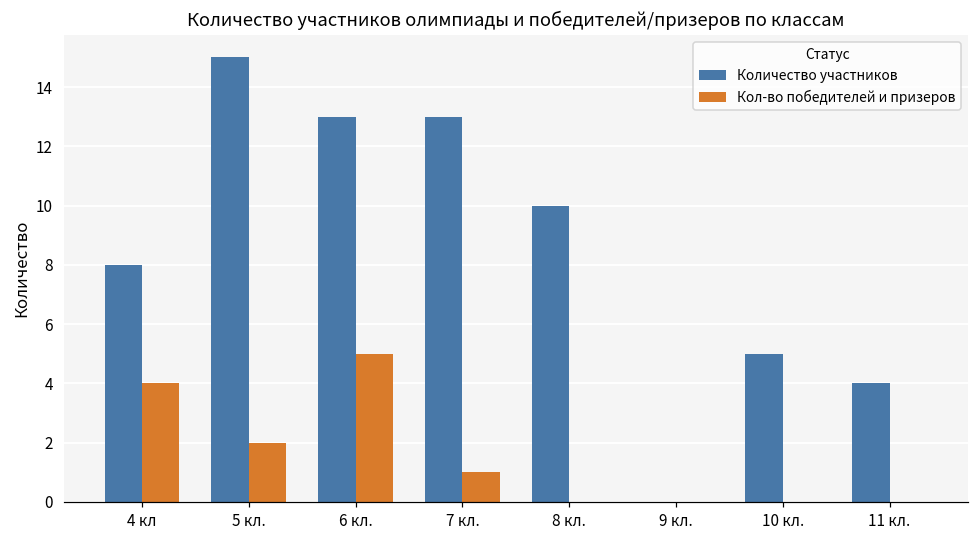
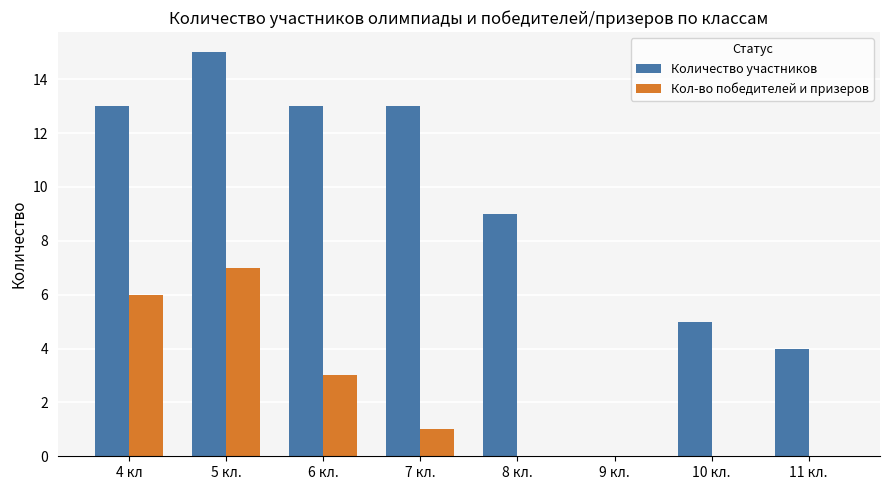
Количество участников, 4 кл: 8 -> 13
Кол-во победителей и призеров, 4 кл: 4 -> 6
Кол-во победителей и призеров, 5 кл.: 2 -> 7
Кол-во победителей и призеров, 6 кл.: 5 -> 3
Количество участников, 8 кл.: 10 -> 9
